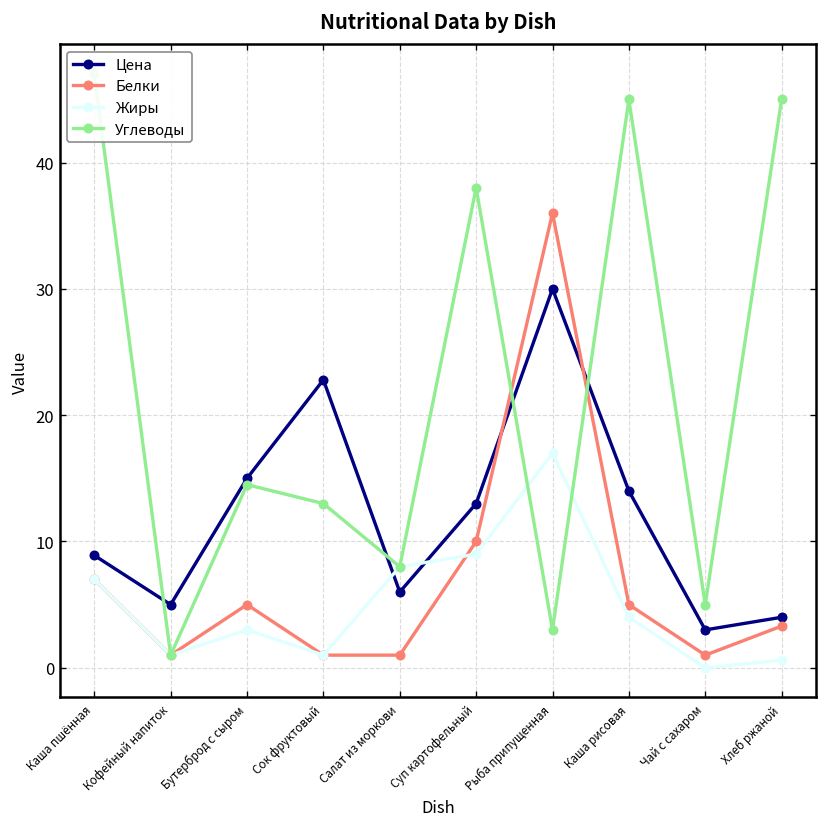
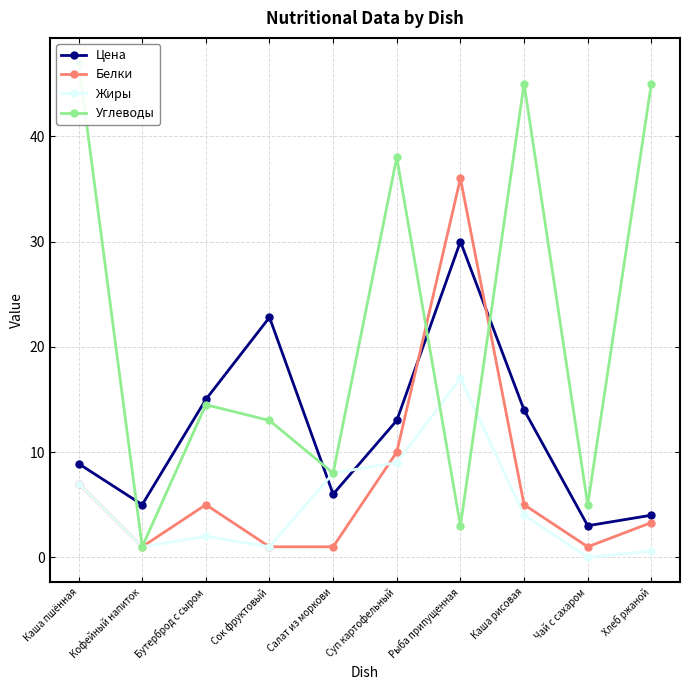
Жиры, Бутерброд с сыром: 3 -> 2
